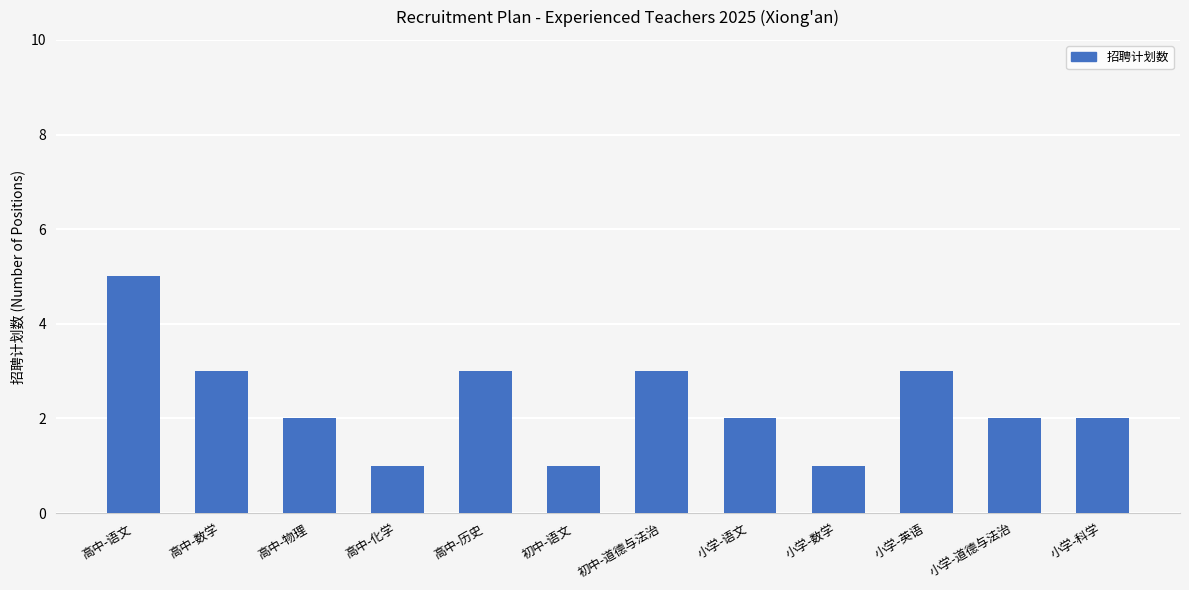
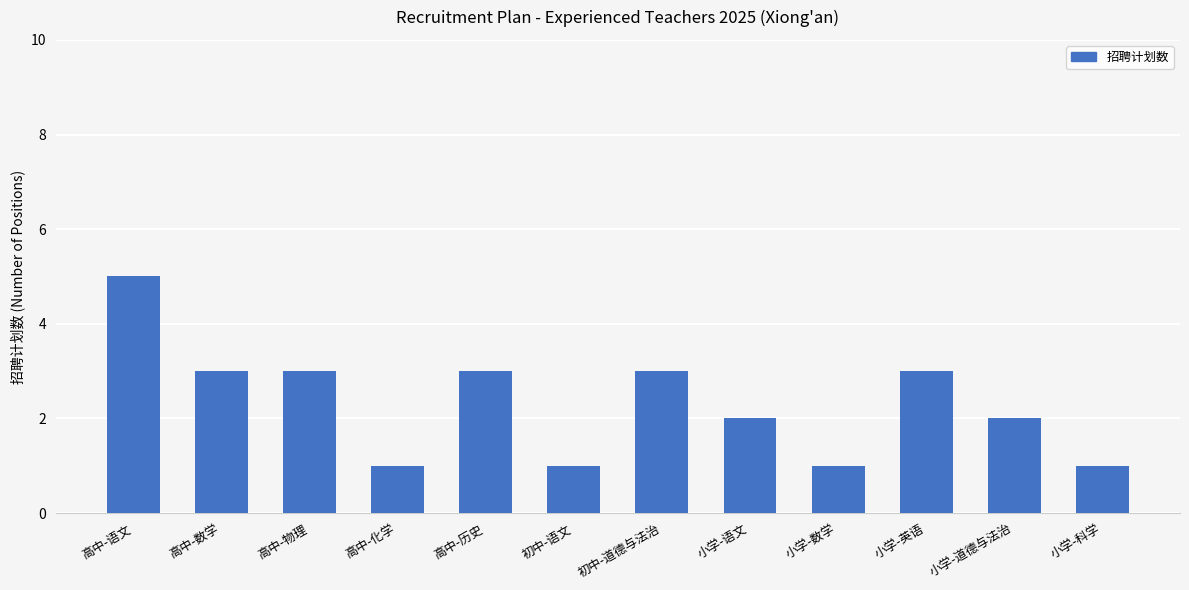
高中-物理: 2 -> 3
小学-科学: 2 -> 1
